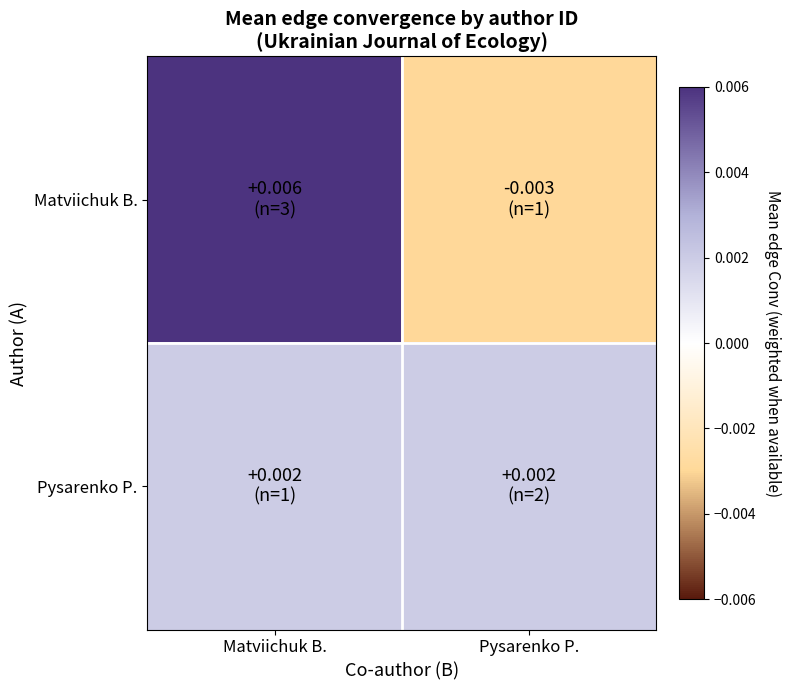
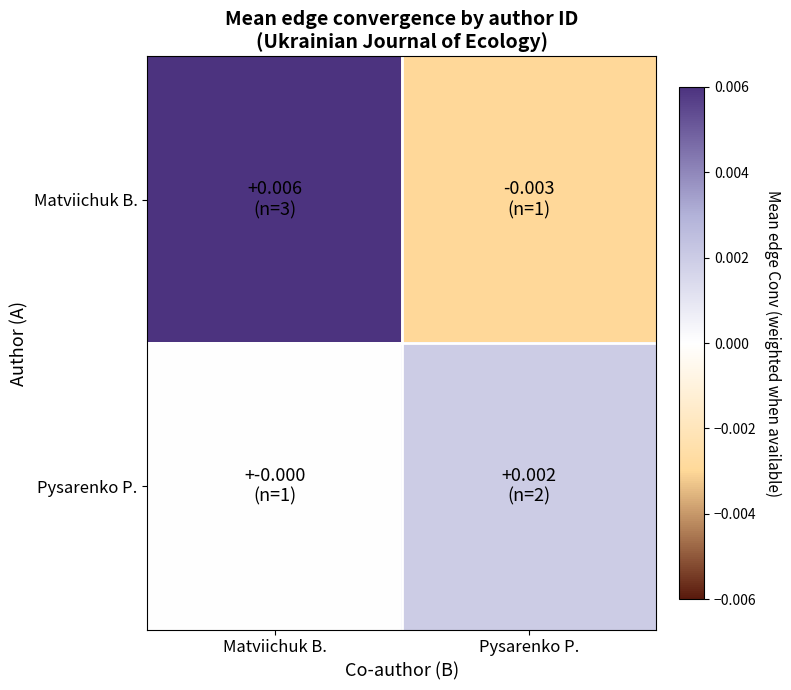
Pysarenko P., Matviichuk B.: +0.002 -> +-0.000
